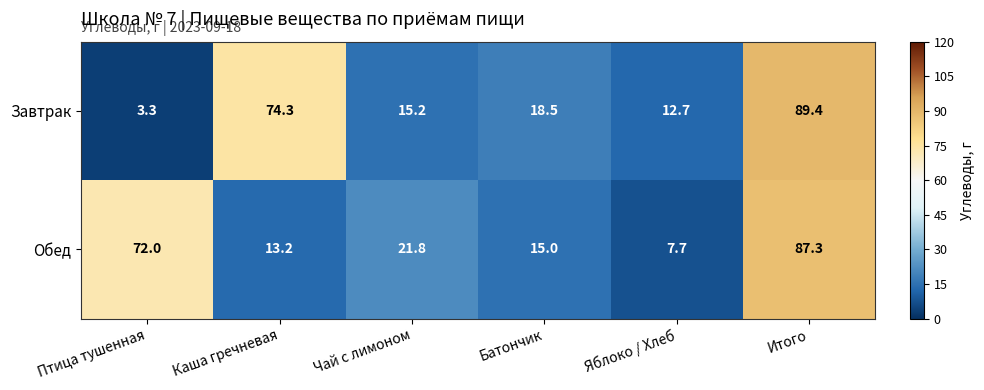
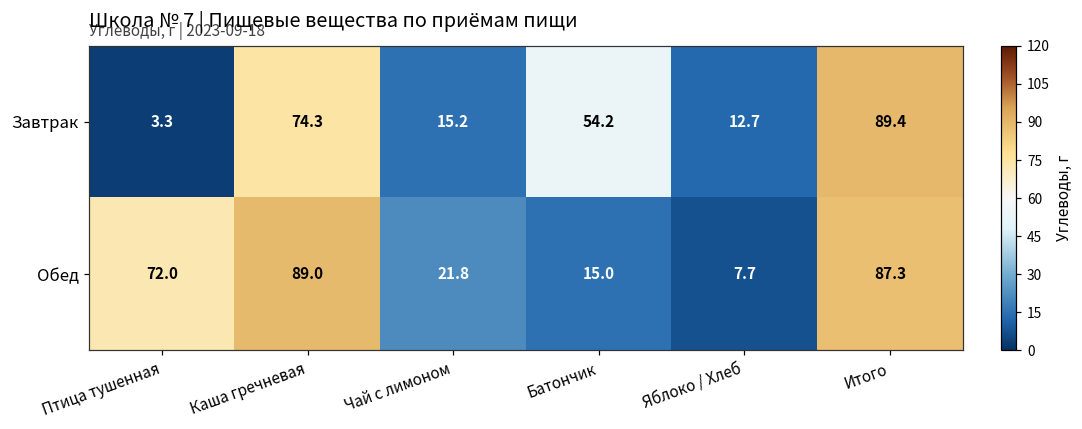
Завтрак, Батончик: 18.5 -> 54.2
Обед, Каша гречневая: 13.2 -> 89.0
